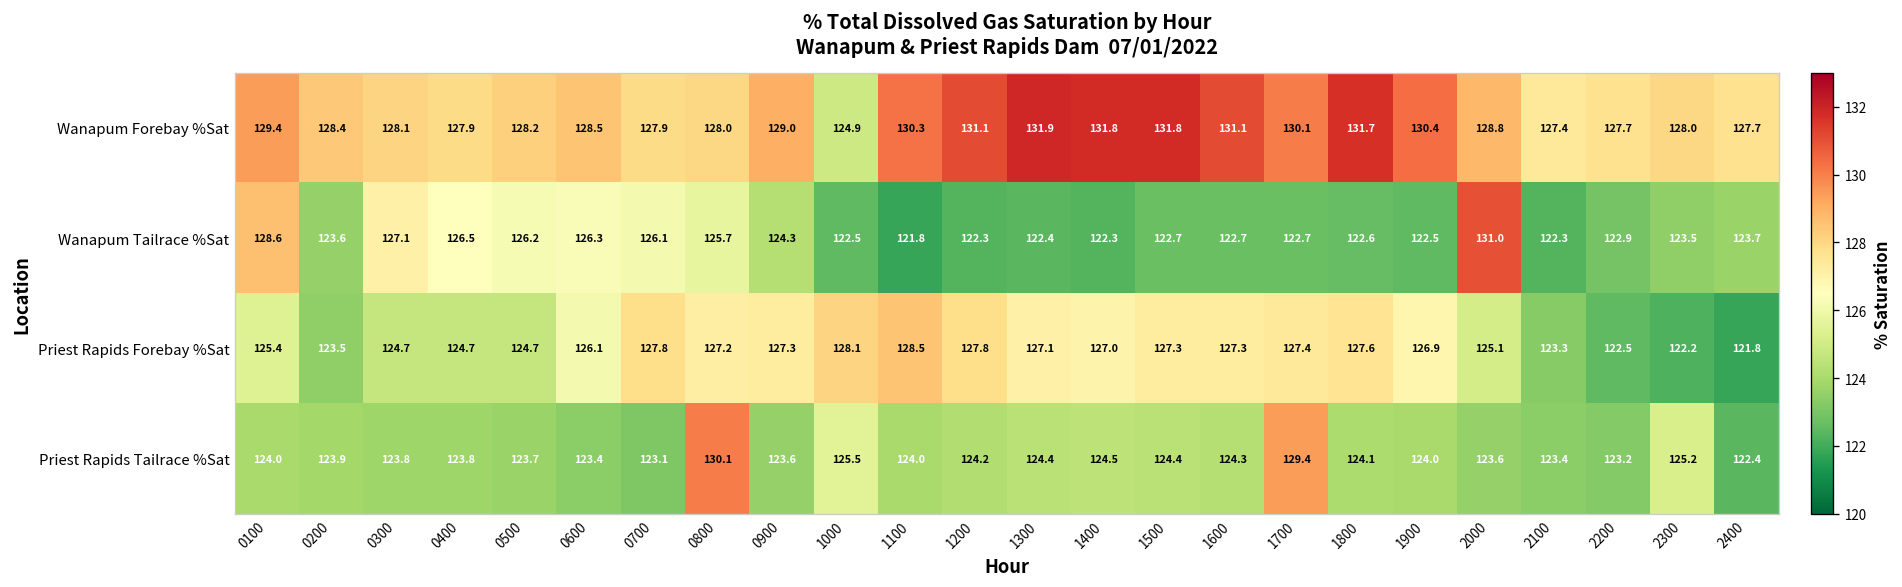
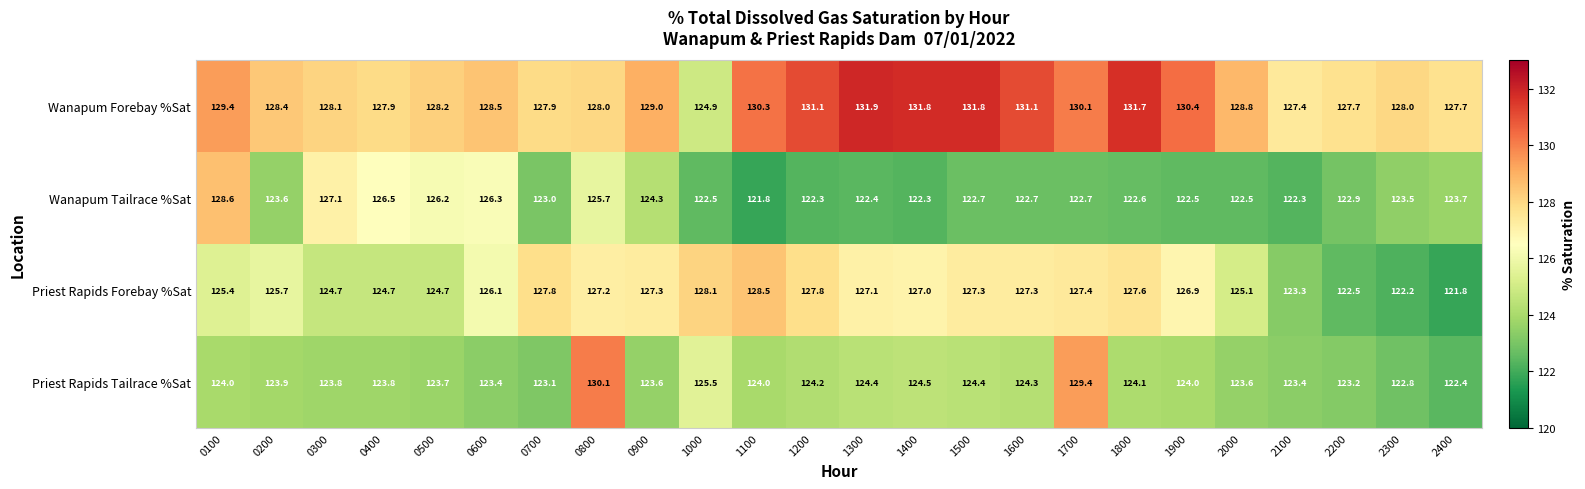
Wanapum Tailrace %Sat, 0700: 126.1 -> 123.0
Wanapum Tailrace %Sat, 2000: 131.0 -> 122.5
Priest Rapids Forebay %Sat, 0200: 123.5 -> 125.7
Priest Rapids Tailrace %Sat, 2300: 125.2 -> 122.8
